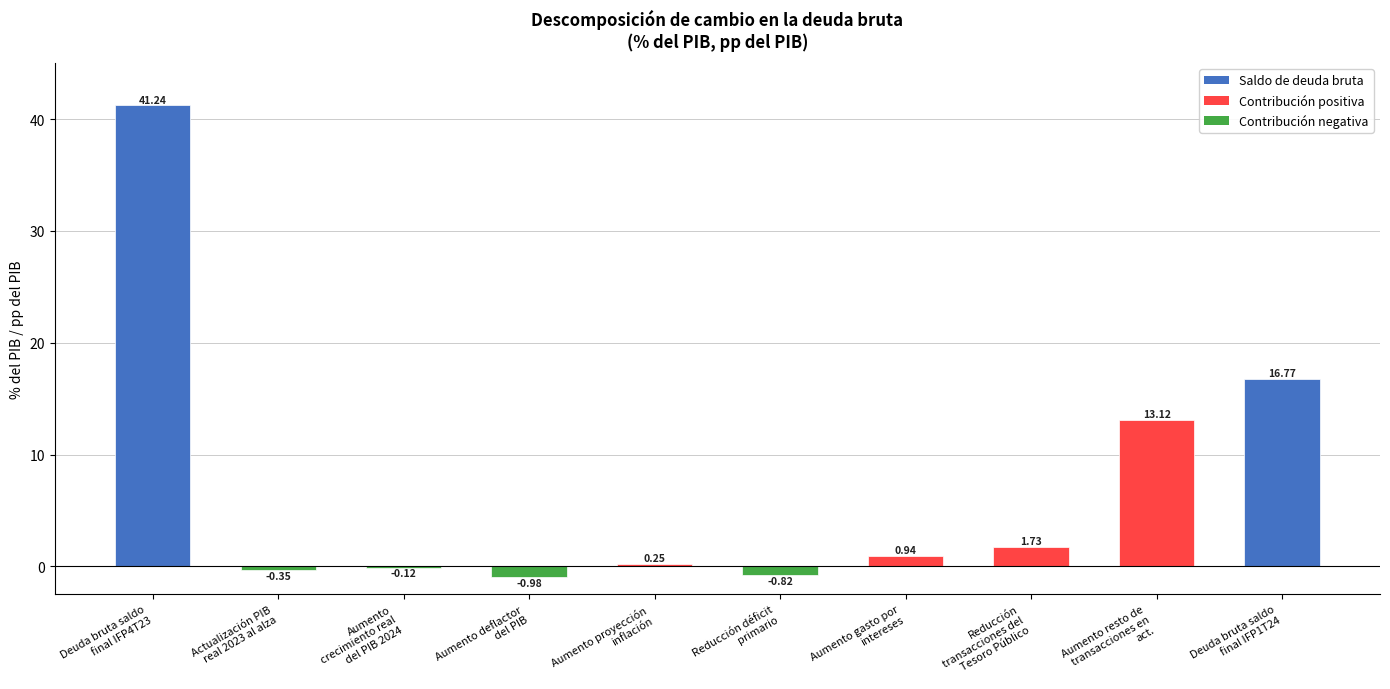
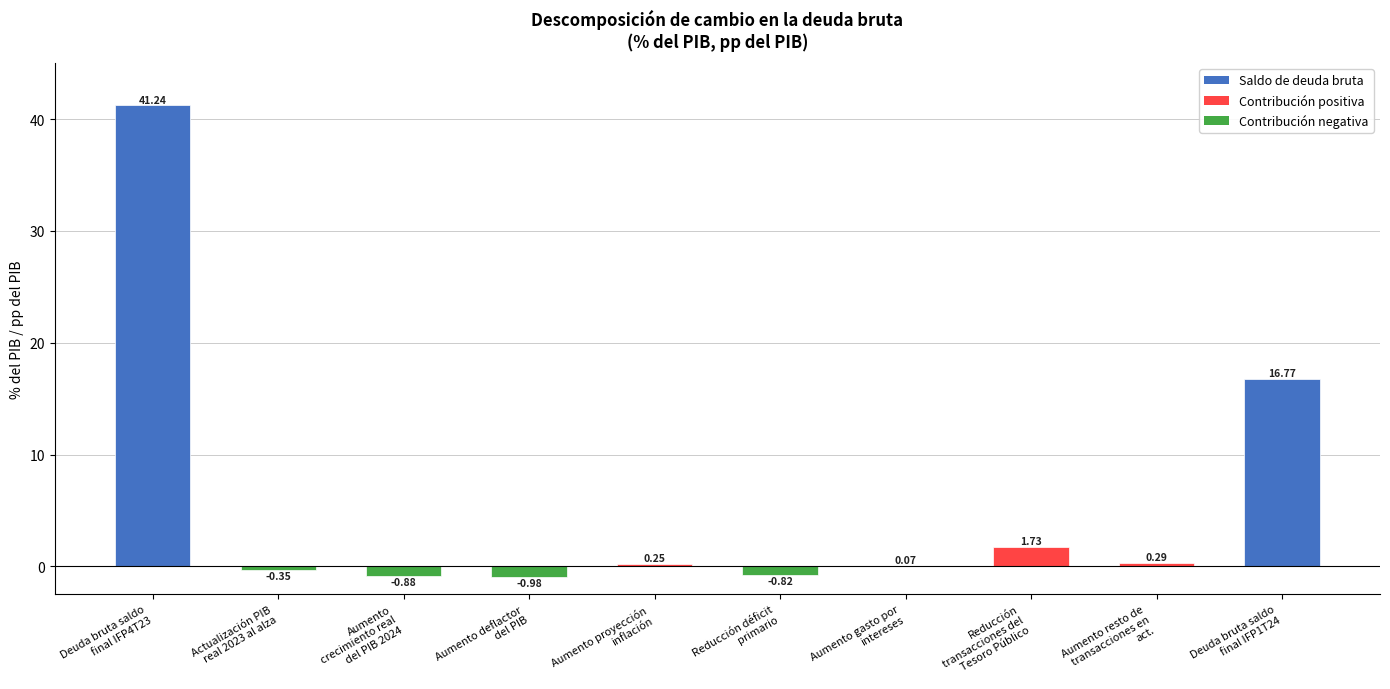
Aumento crecimiento real del PIB 2024: -0.12 -> -0.88
Aumento gasto por intereses: 0.94 -> 0.07
Aumento resto de transacciones en act.: 13.12 -> 0.29
